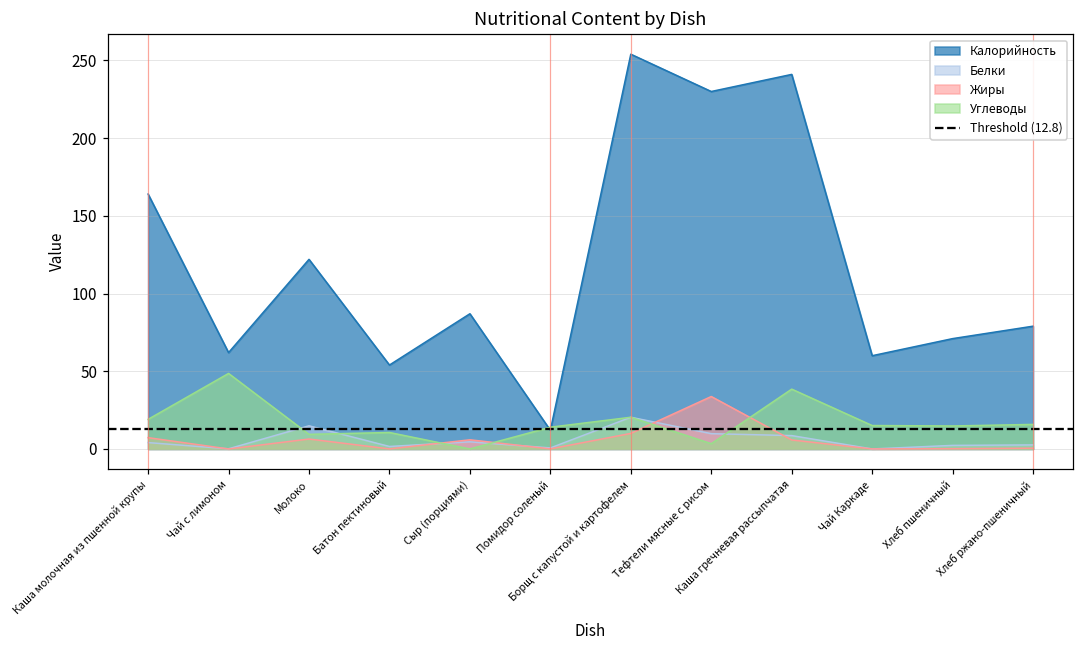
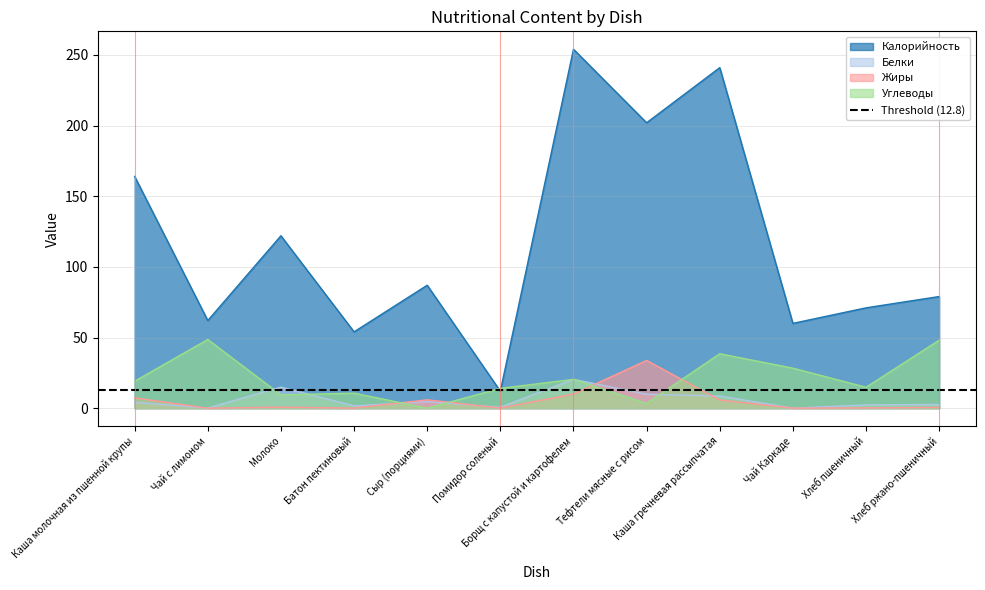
Жиры, Молоко: 6 -> 1
Калорийность, Тефтели мясные с рисом: 230 -> 202
Углеводы, Чай Каркаде: 15 -> 28
Углеводы, Хлеб ржано-пшеничный: 16 -> 48
